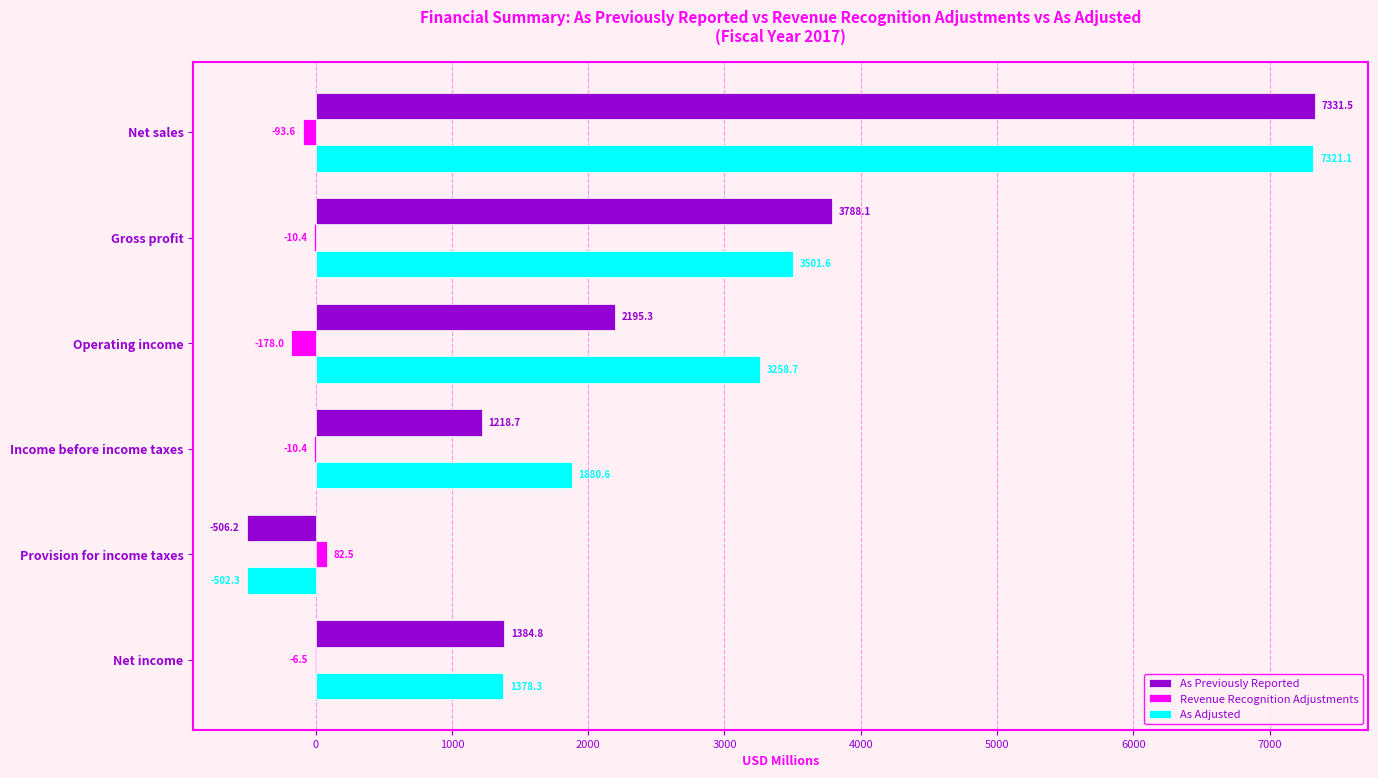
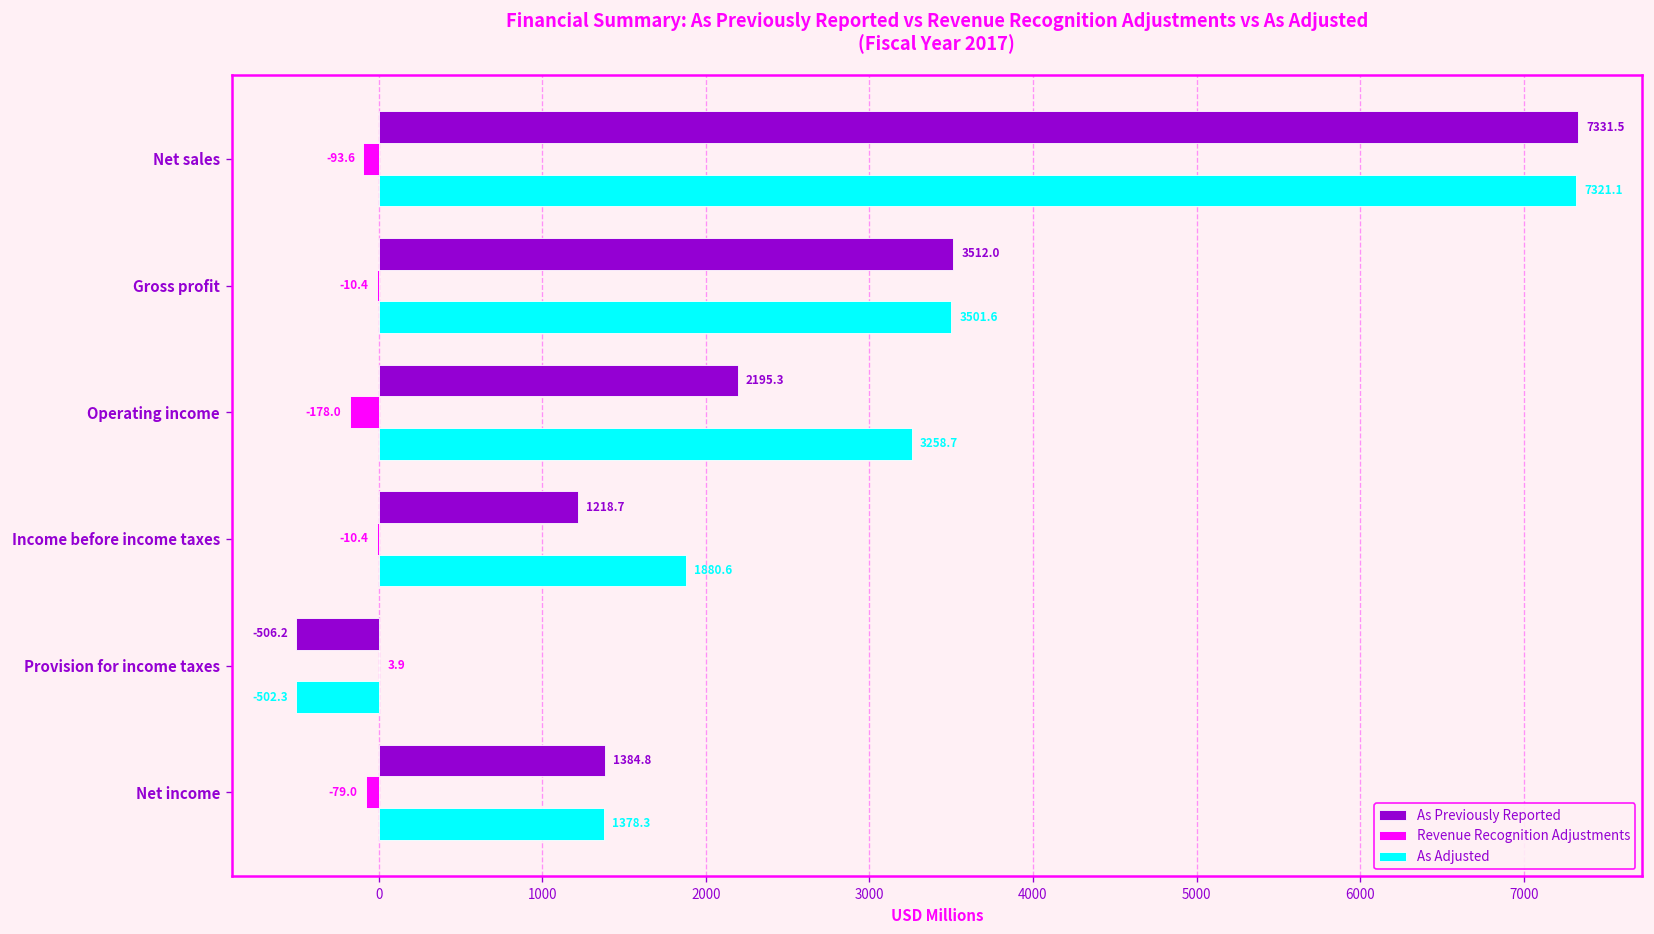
As Previously Reported, Gross profit: 3788.1 -> 3512.0
Revenue Recognition Adjustments, Provision for income taxes: 82.5 -> 3.9
Revenue Recognition Adjustments, Net income: -6.5 -> -79.0
